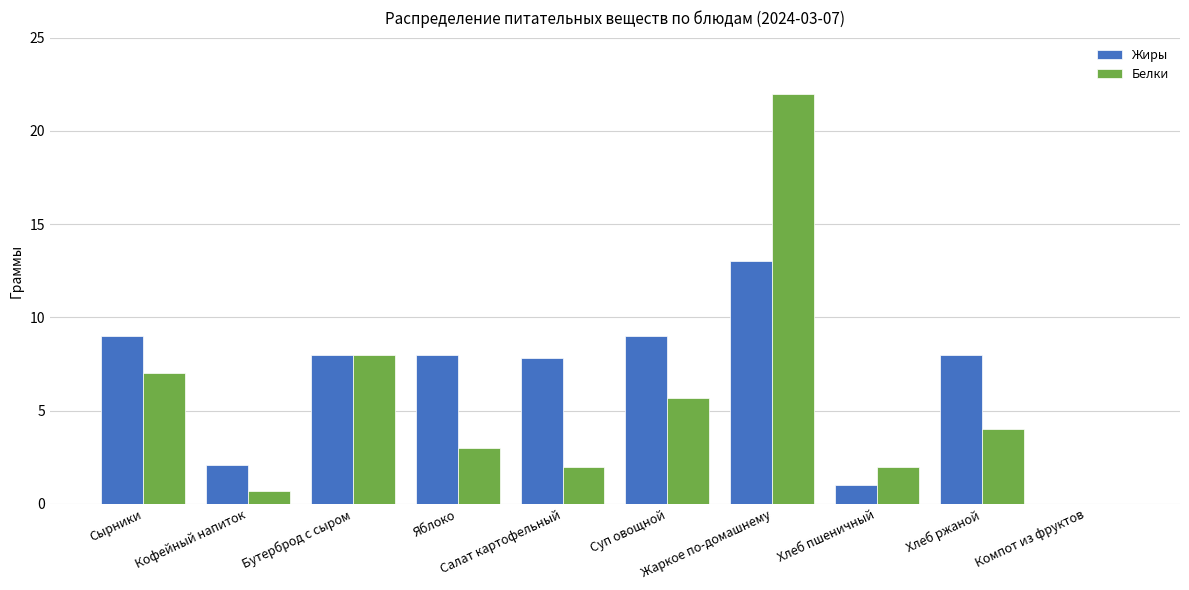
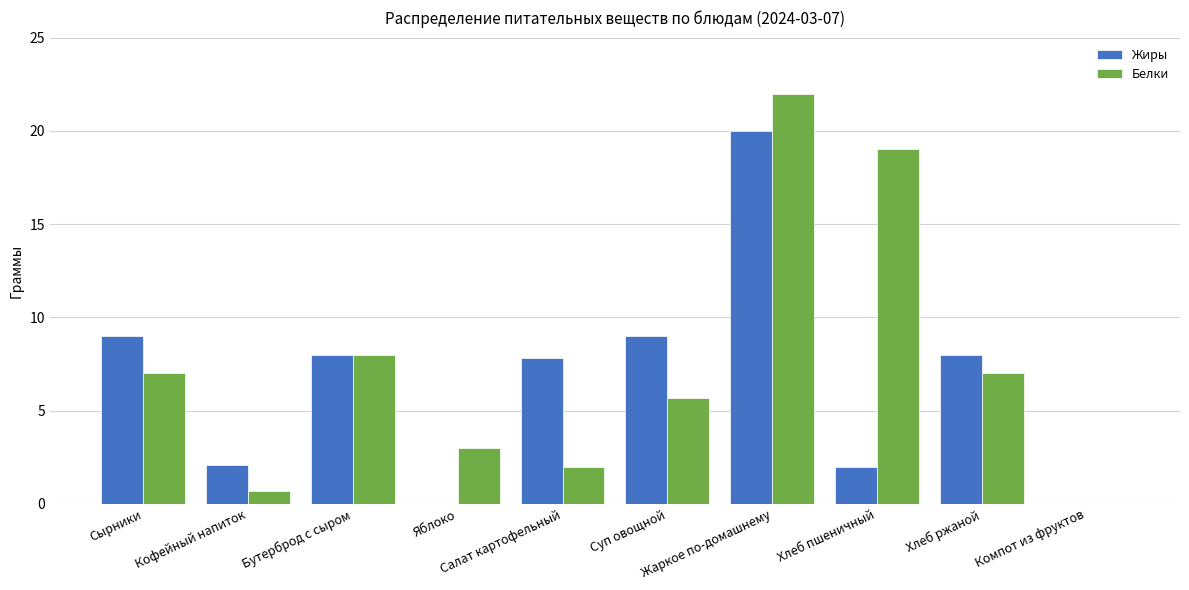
Жиры, Яблоко: 8 -> 0
Жиры, Жаркое по-домашнему: 13 -> 20
Жиры, Хлеб пшеничный: 1 -> 2
Белки, Хлеб пшеничный: 2 -> 19
Белки, Хлеб ржаной: 4 -> 7
